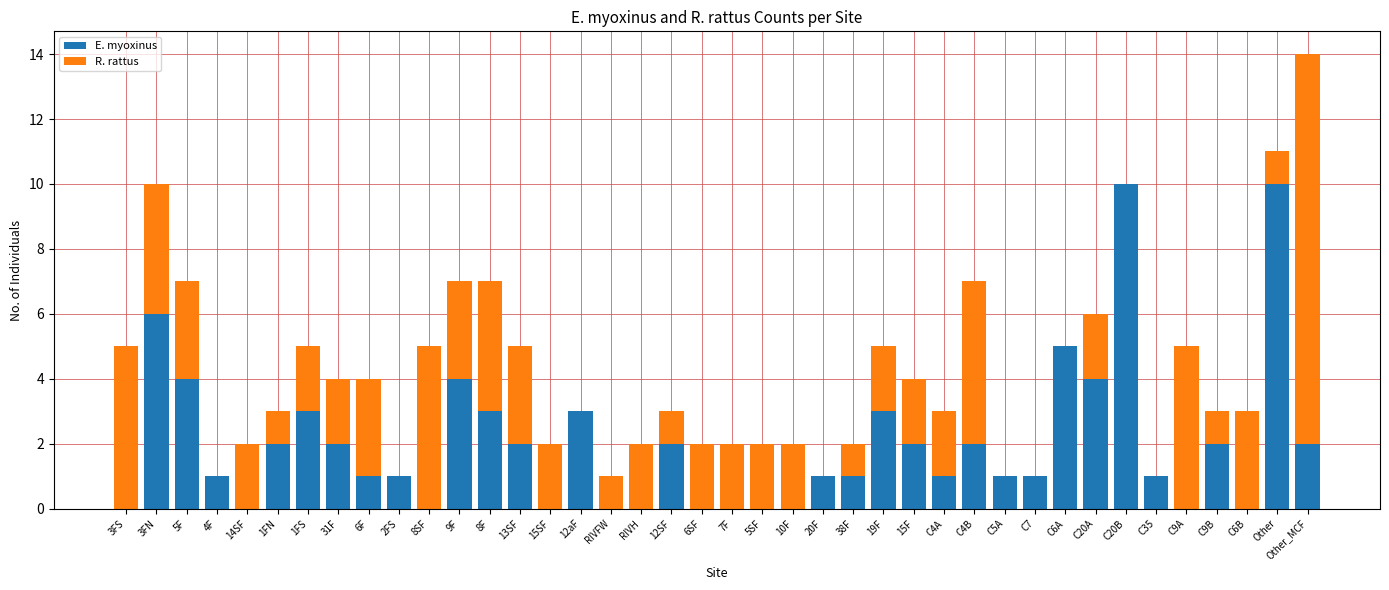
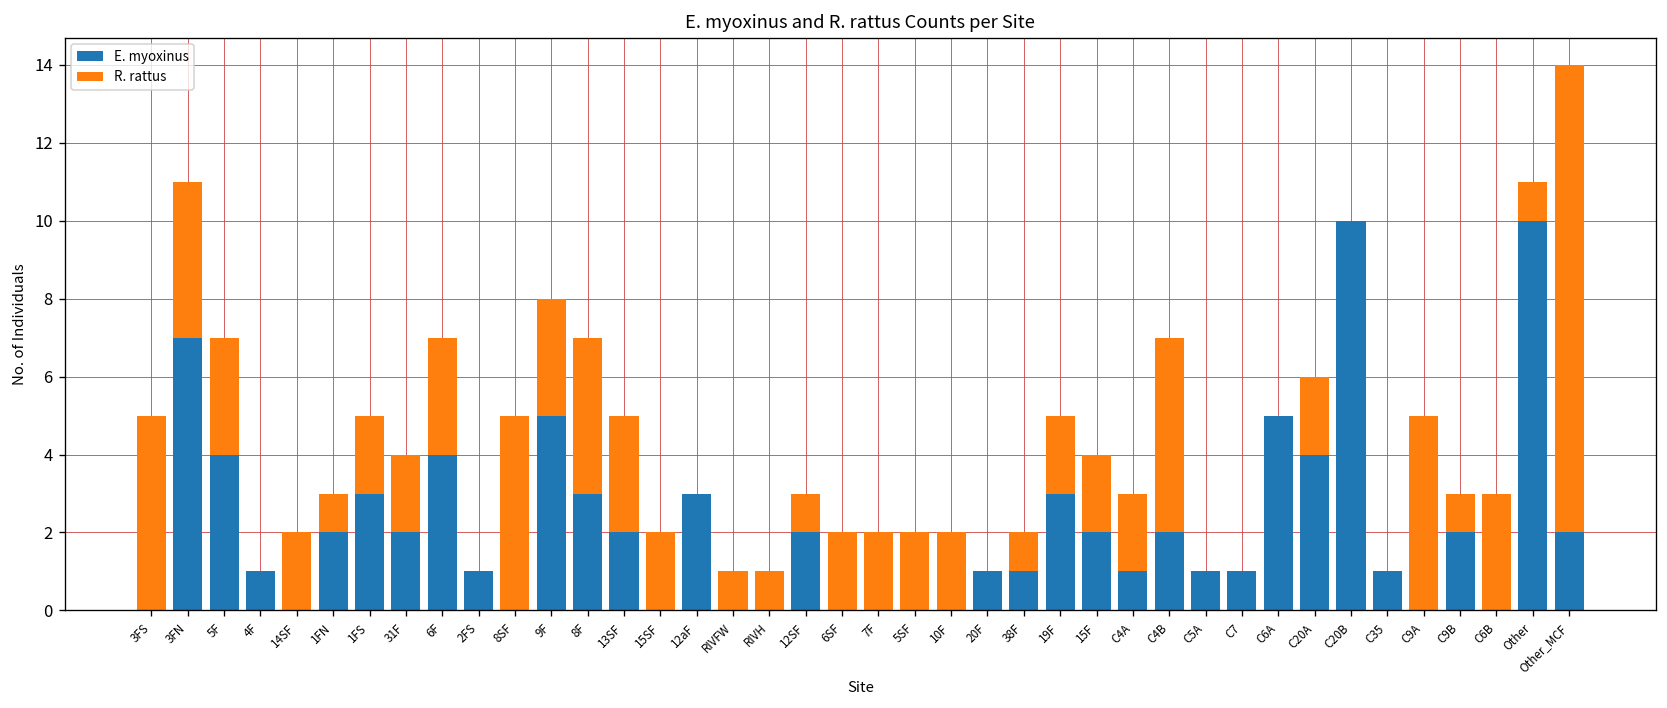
E. myoxinus, 3FN: 6 -> 7
E. myoxinus, 6F: 1 -> 4
E. myoxinus, 9F: 4 -> 5
R. rattus, RIVH: 2 -> 1
